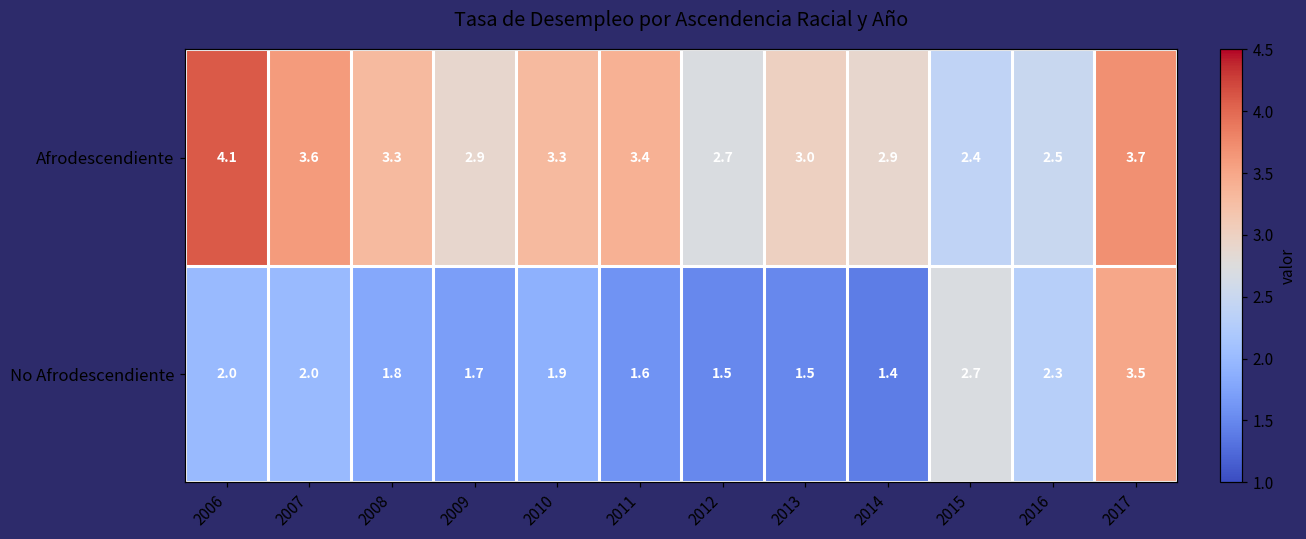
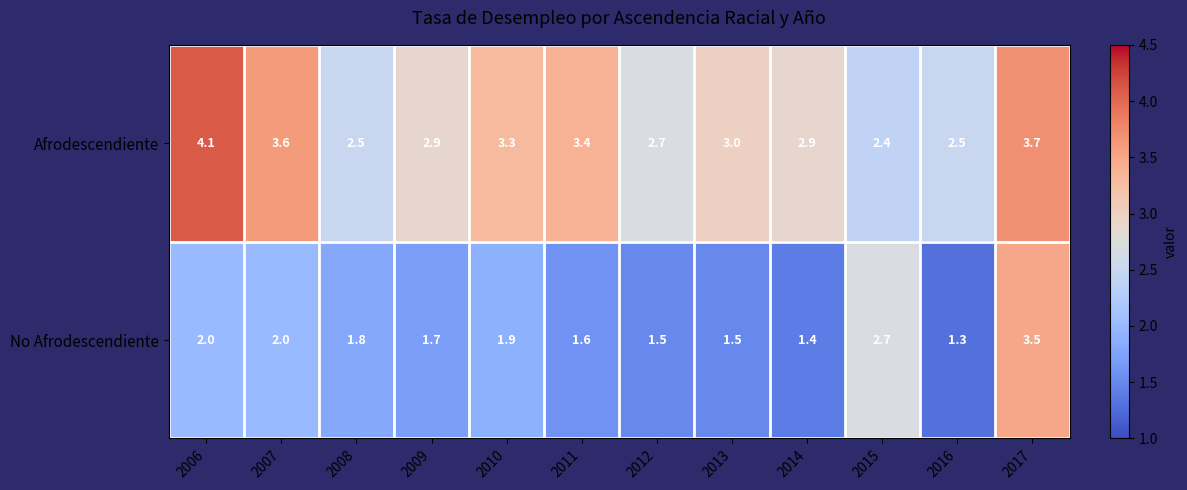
Afrodescendiente, 2008: 3.3 -> 2.5
No Afrodescendiente, 2016: 2.3 -> 1.3
